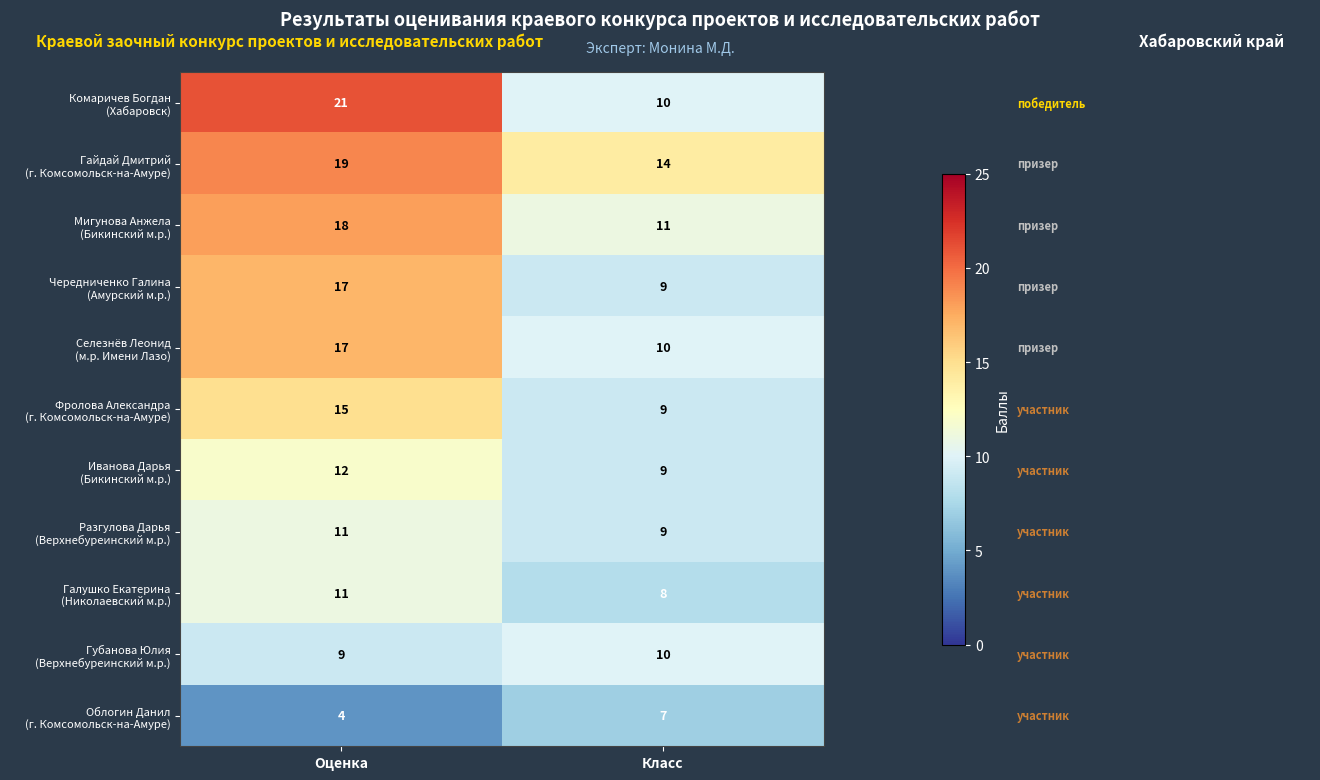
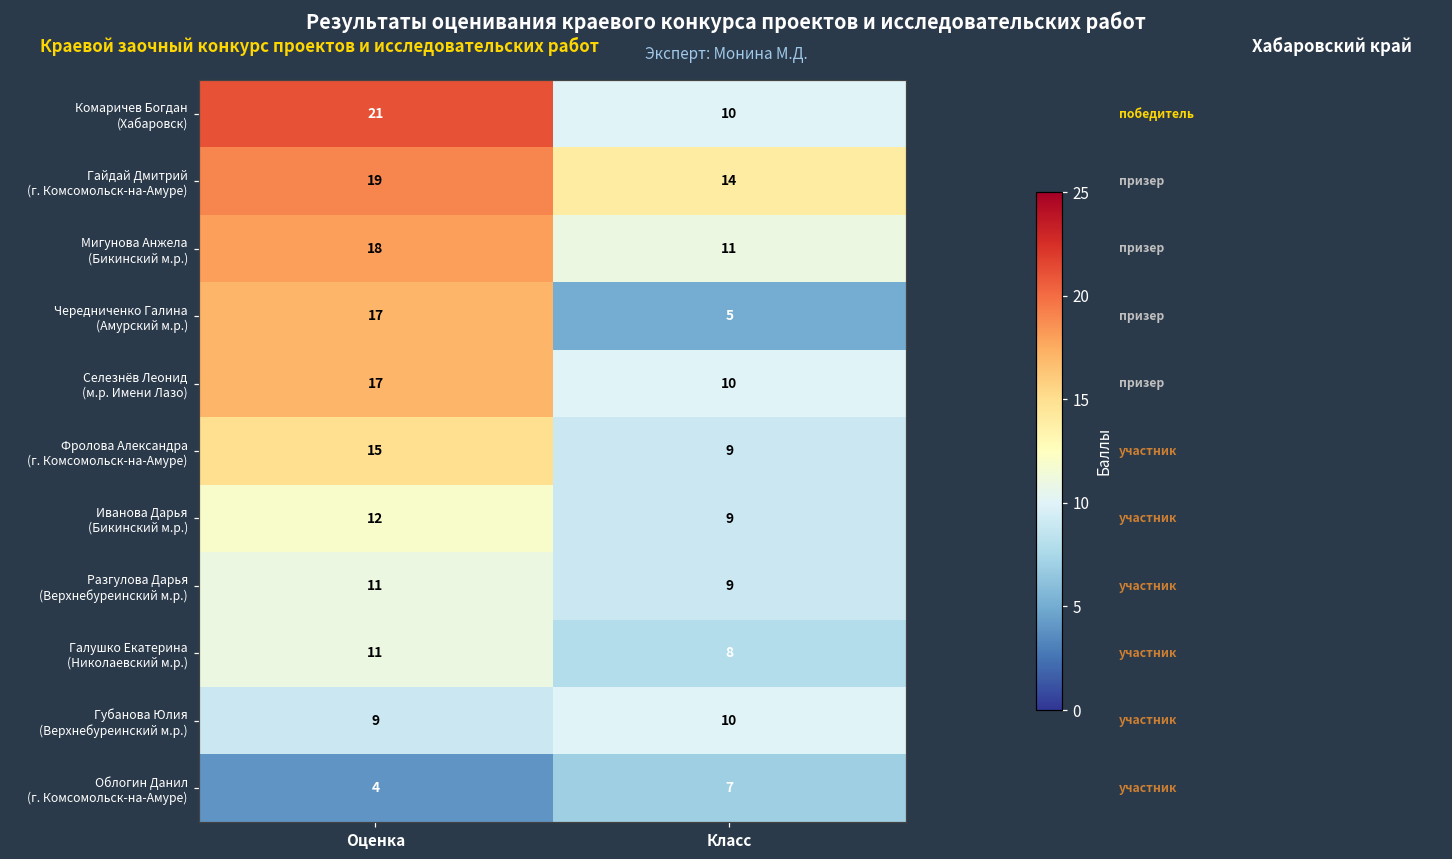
Чередниченко Галина (Амурский м.р.), Класс: 9 -> 5
